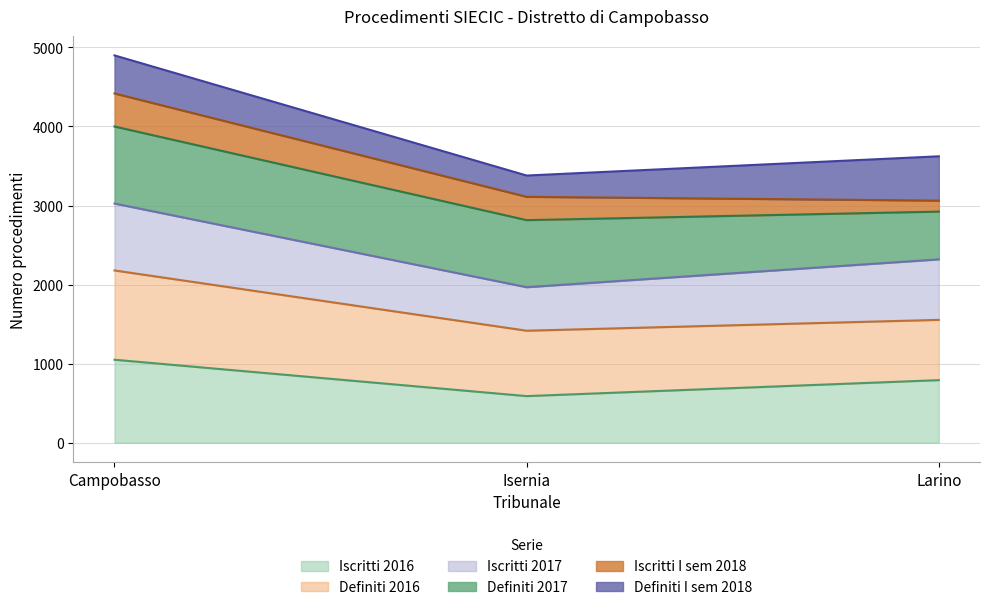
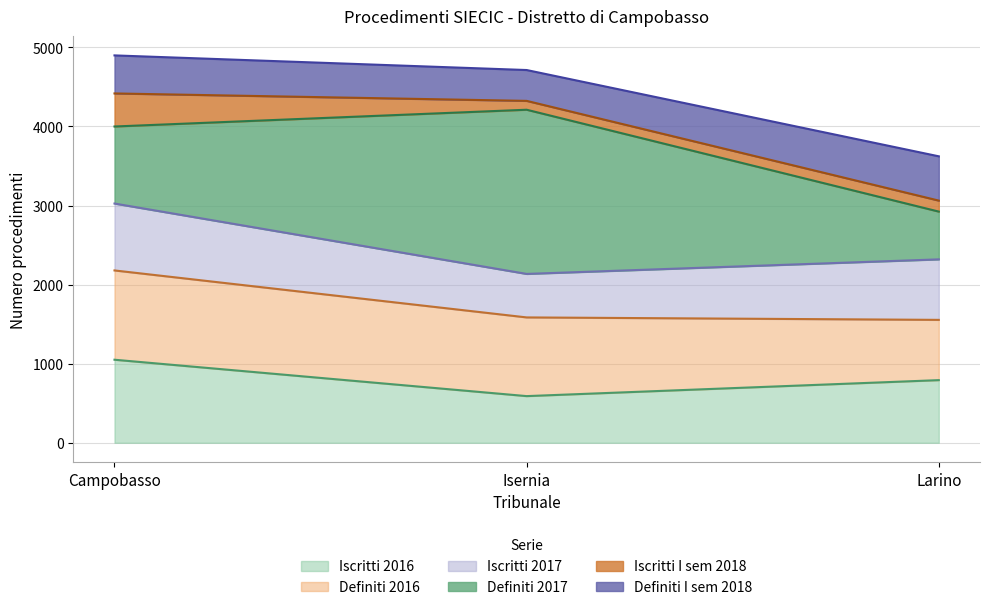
Definiti 2016, Isernia: 800 -> 1000
Definiti 2017, Isernia: 800 -> 2100
Iscritti I sem 2018, Isernia: 300 -> 100
Definiti I sem 2018, Isernia: 300 -> 400
